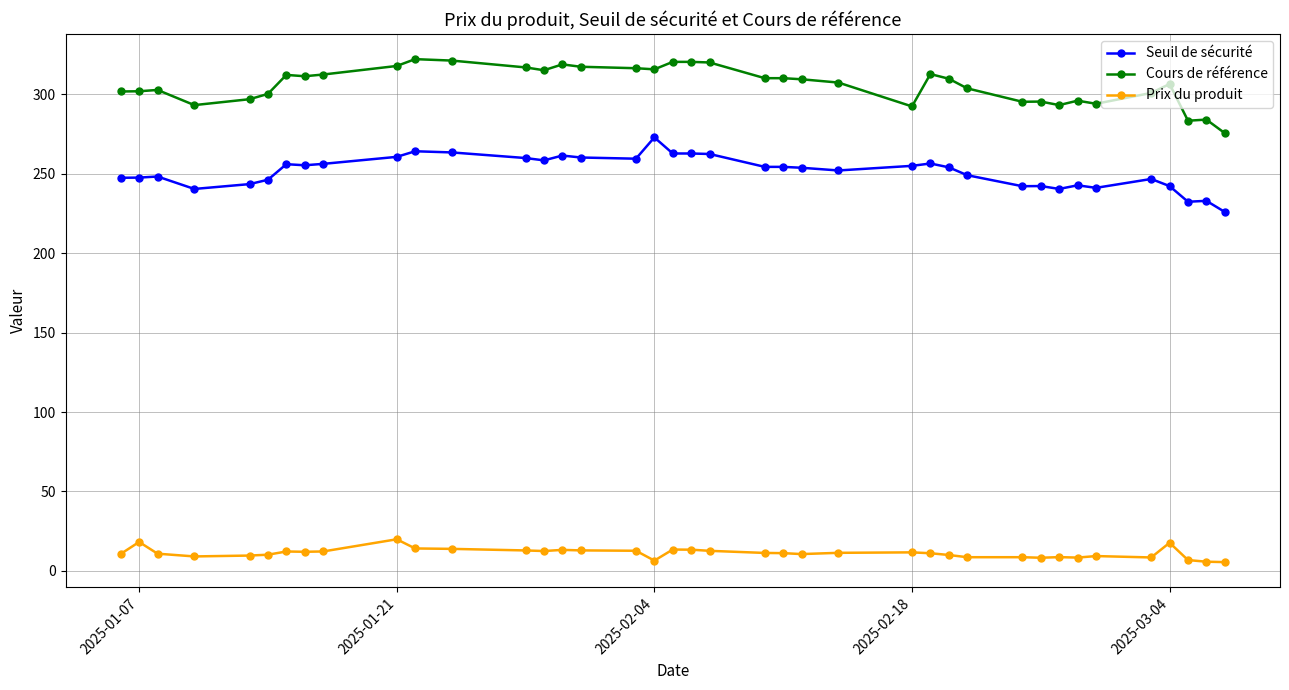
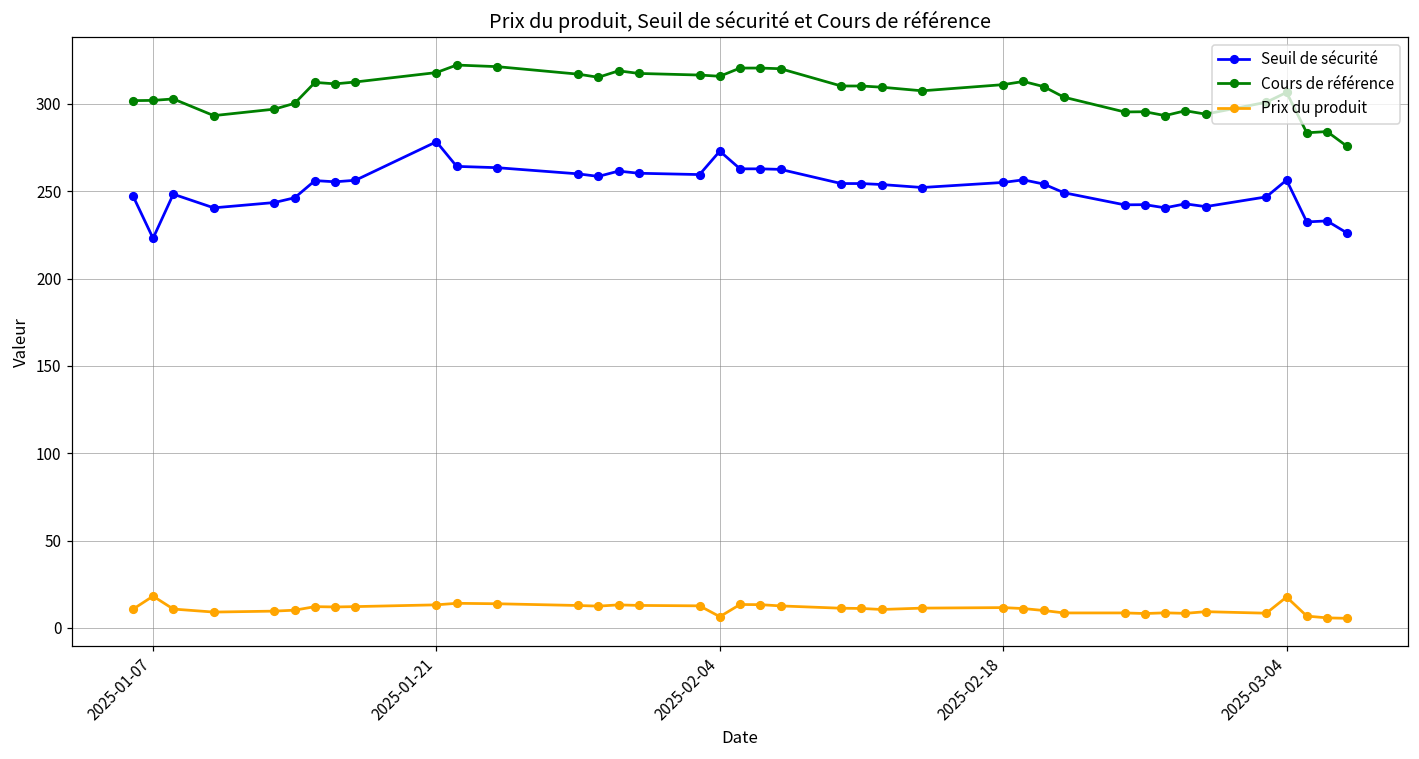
Seuil de sécurité, 2025-01-07: 248 -> 223
Seuil de sécurité, 2025-01-21: 261 -> 278
Prix du produit, 2025-01-21: 20 -> 13
Cours de référence, 2025-02-18: 292 -> 311
Seuil de sécurité, 2025-03-04: 242 -> 256
